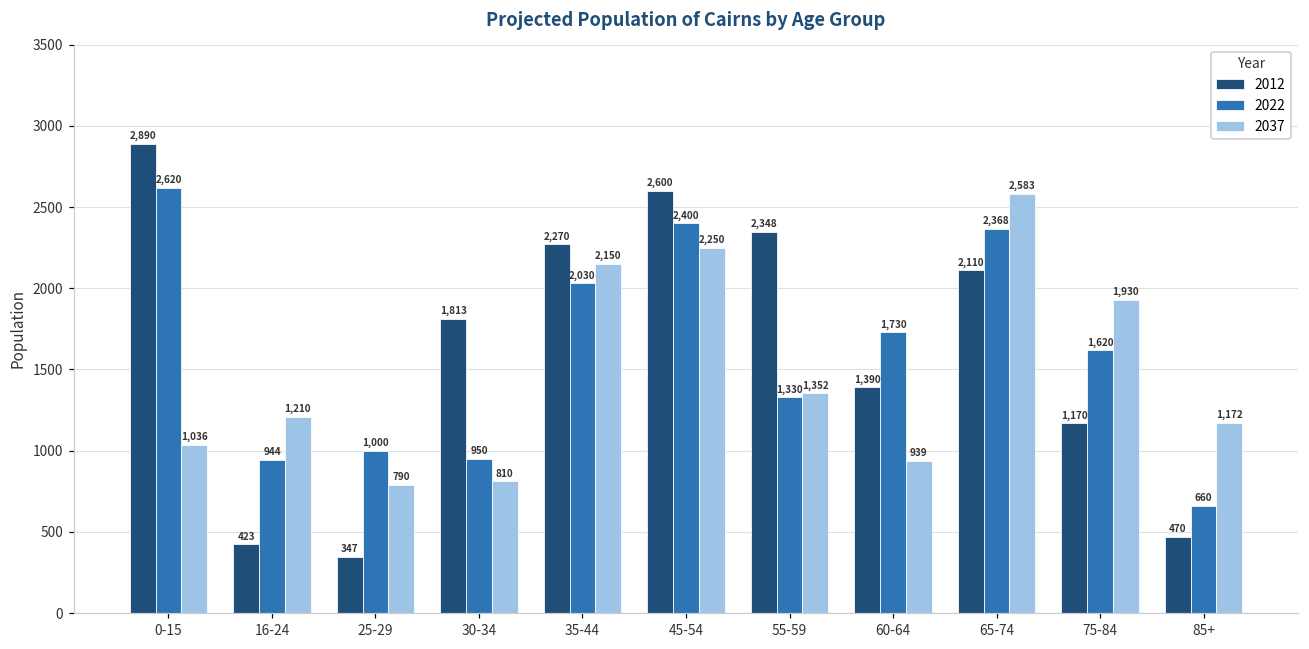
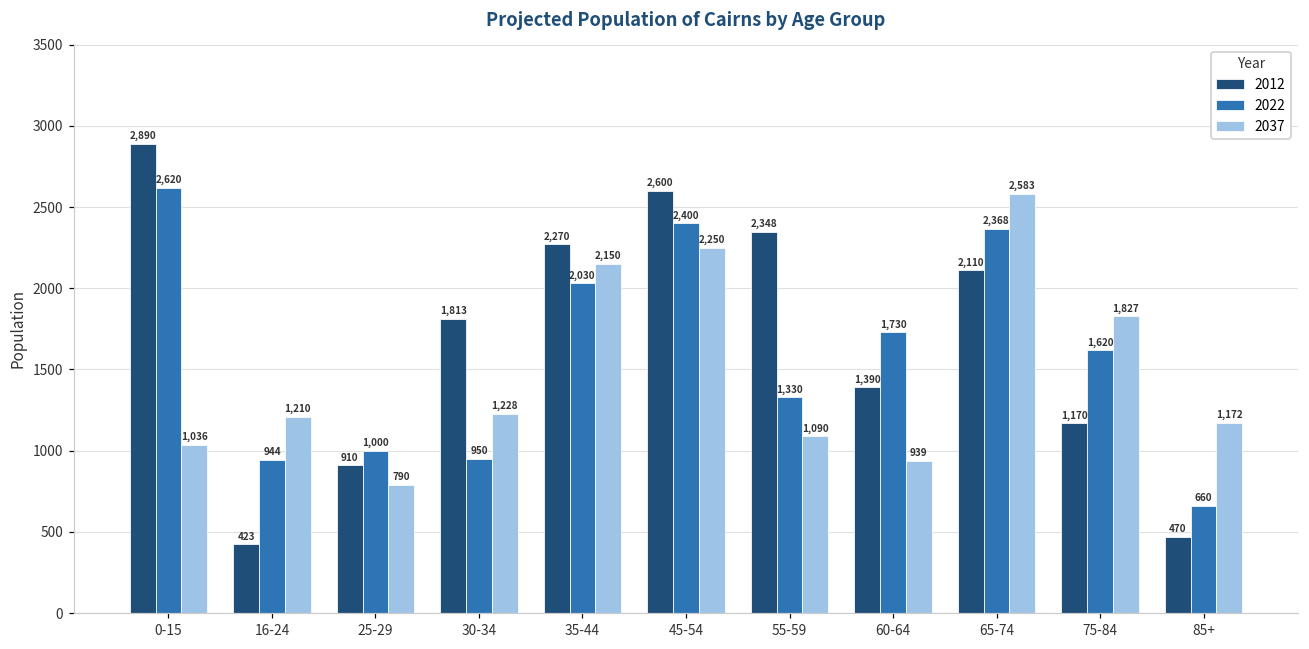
2012, 25-29: 347 -> 910
2037, 30-34: 810 -> 1,228
2037, 55-59: 1,352 -> 1,090
2037, 75-84: 1,930 -> 1,827
